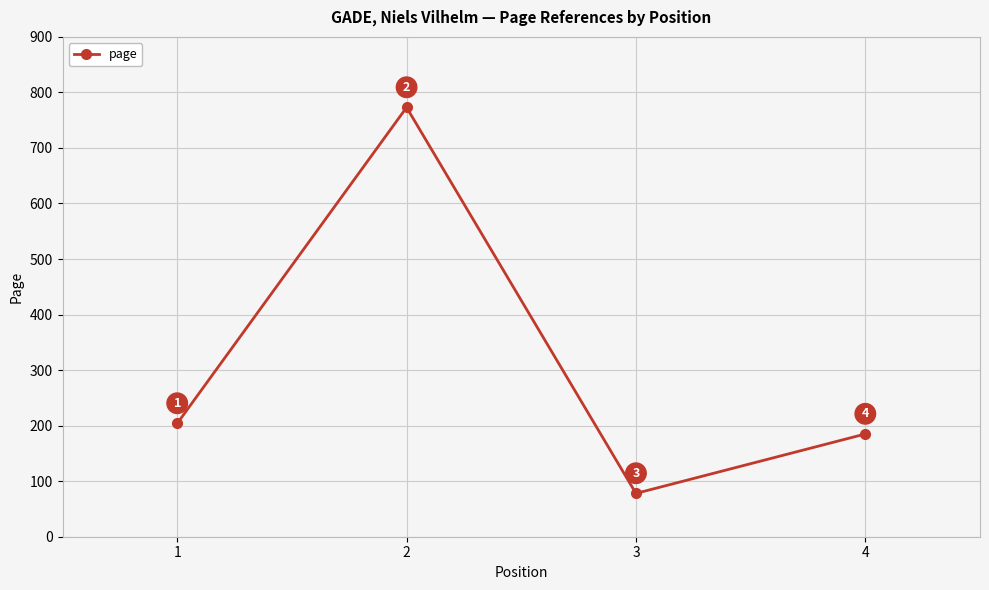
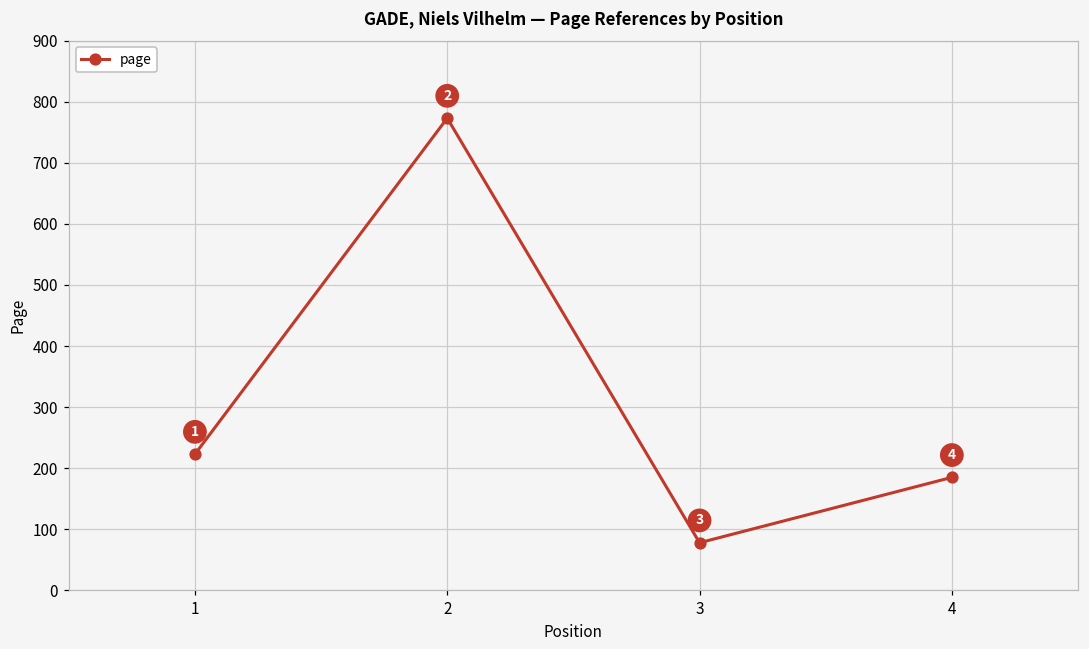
1: 200 -> 220
